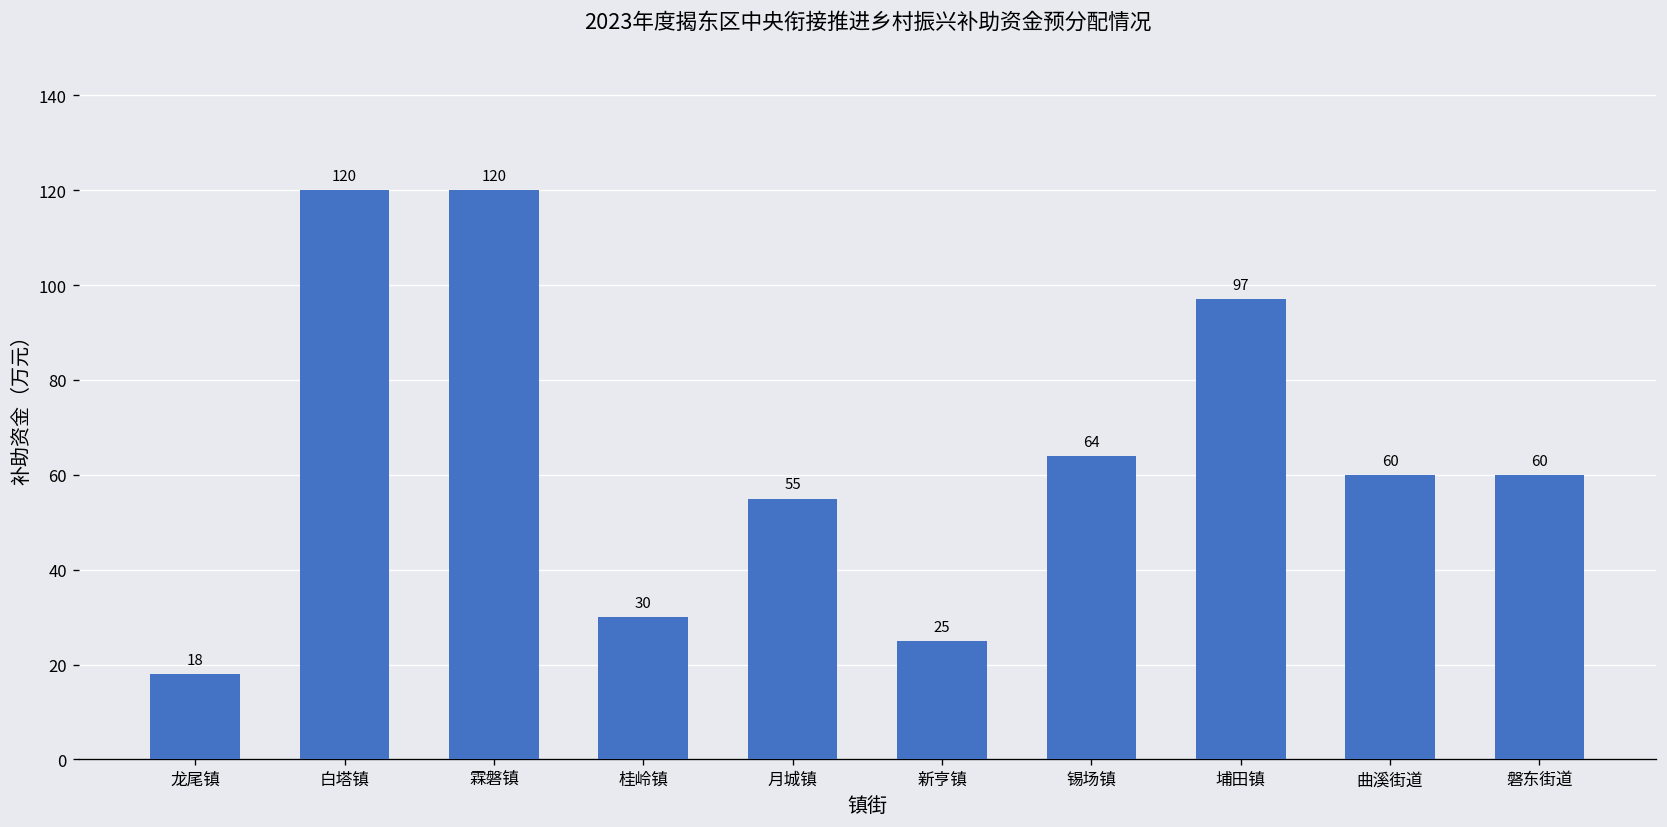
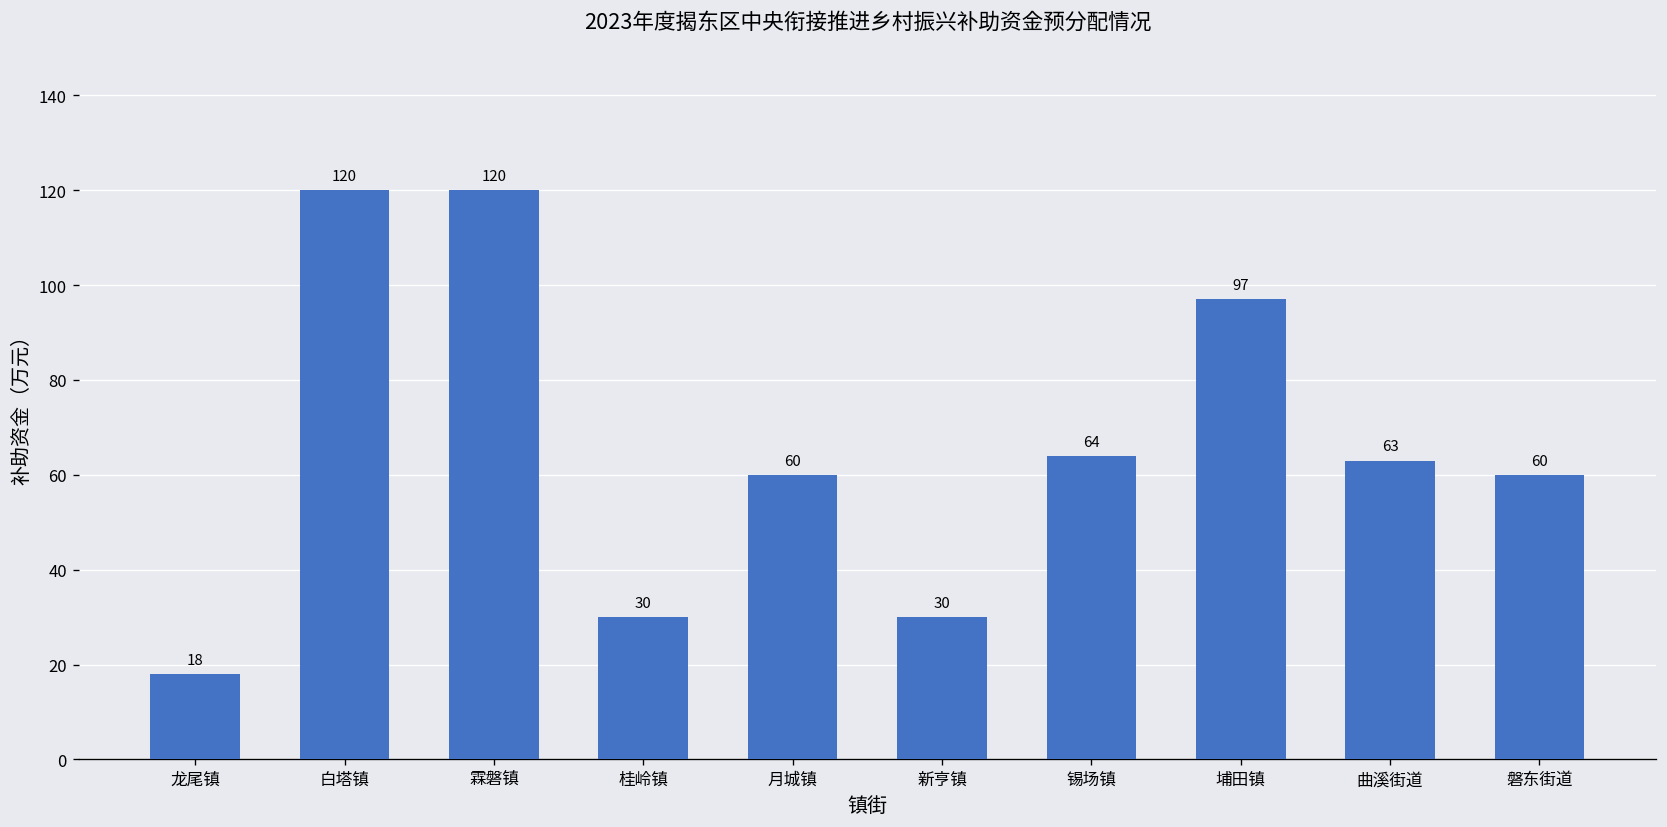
月城镇: 55 -> 60
新亨镇: 25 -> 30
曲溪街道: 60 -> 63
